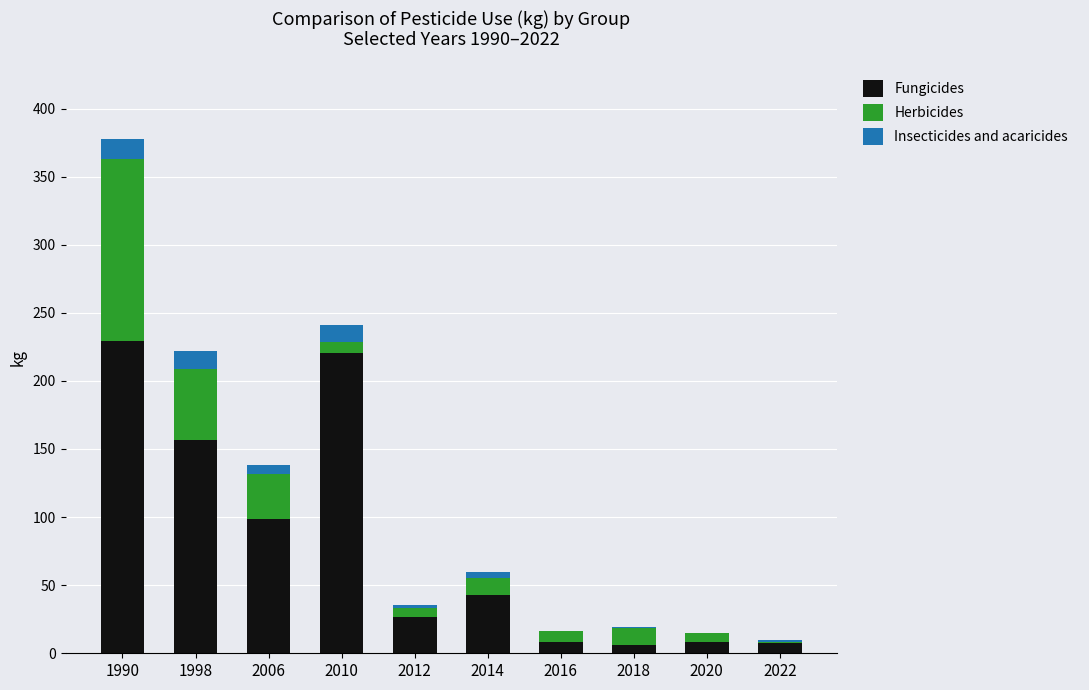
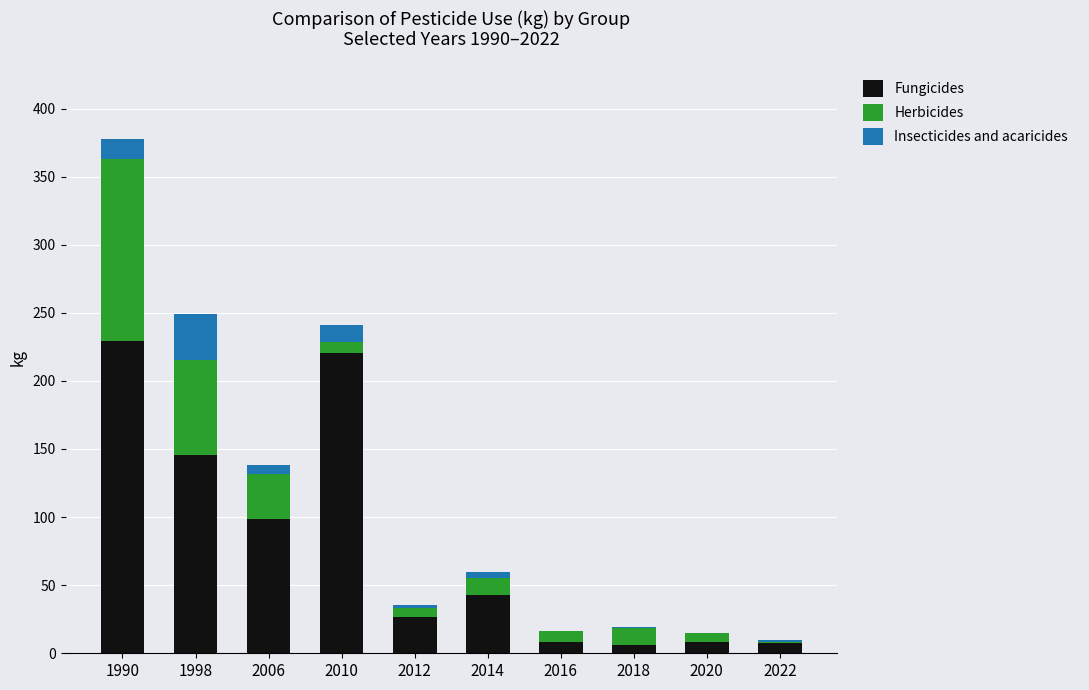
Fungicides, 1998: 156 -> 146
Herbicides, 1998: 53 -> 70
Insecticides and acaricides, 1998: 13 -> 33
